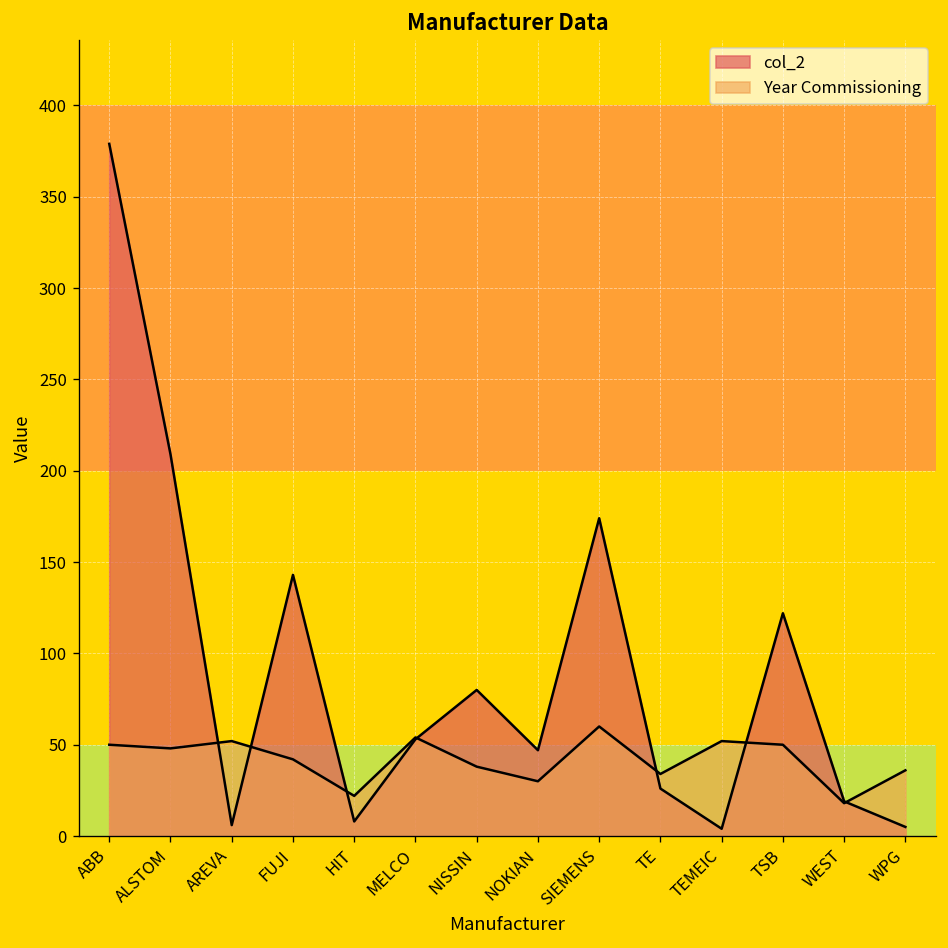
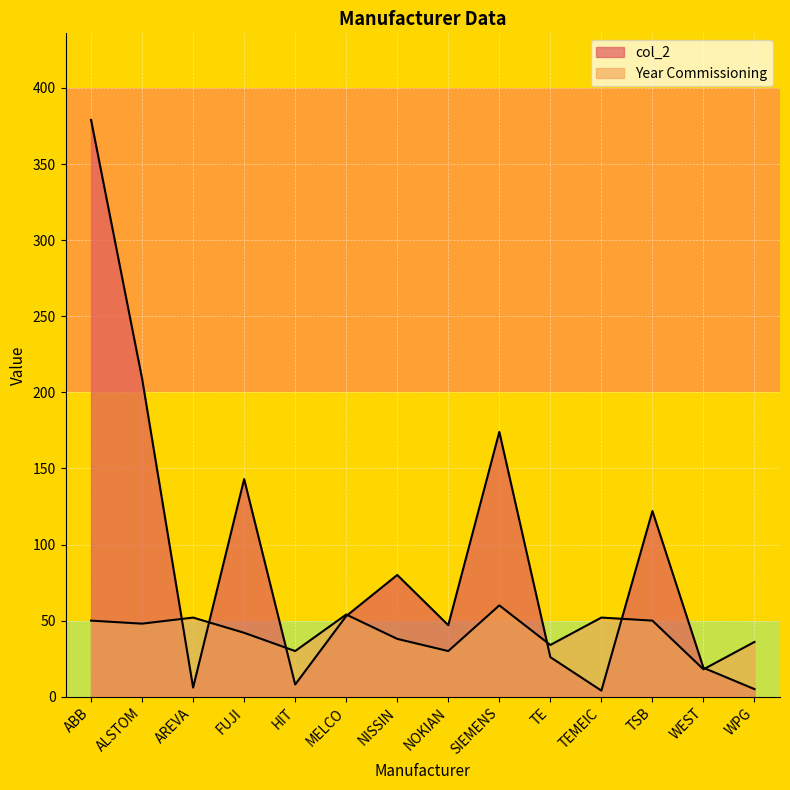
Year Commissioning, HIT: 22 -> 30
